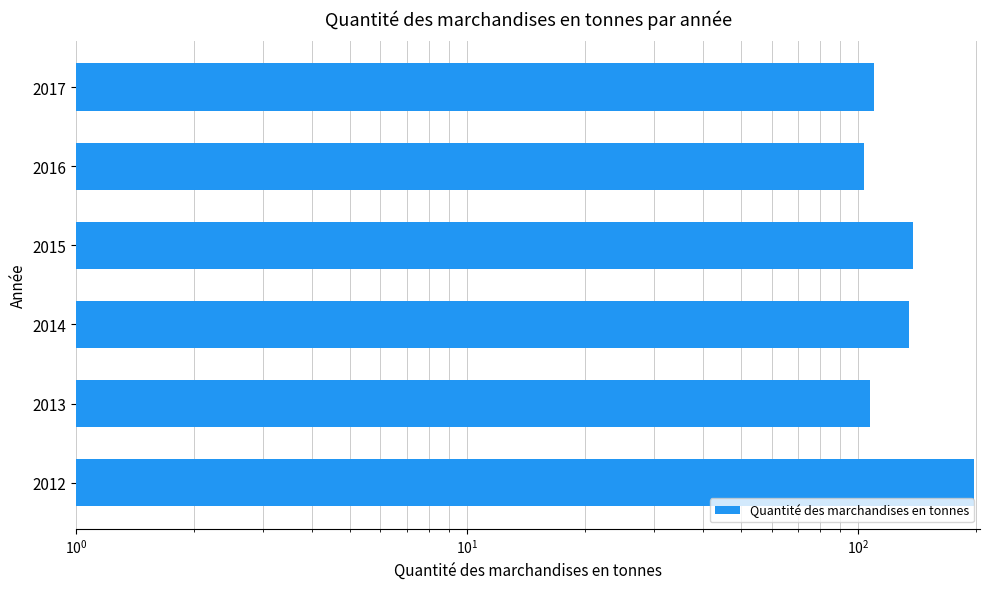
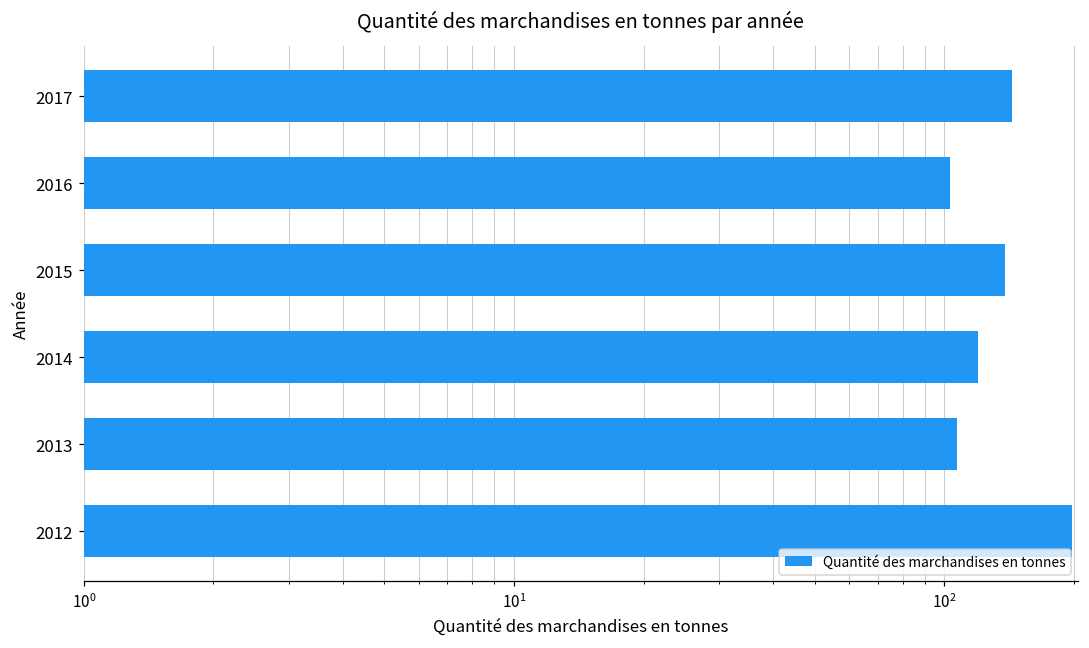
2017: 110 -> 144
2014: 134 -> 120
